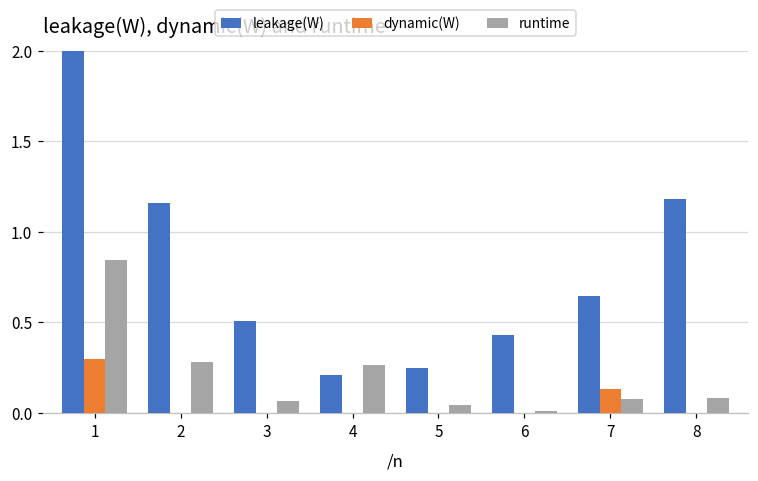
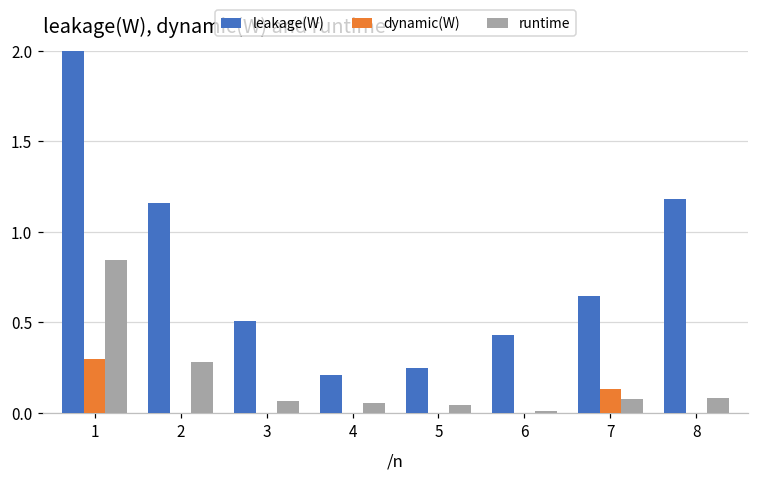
runtime, 4: 0.27 -> 0.05
